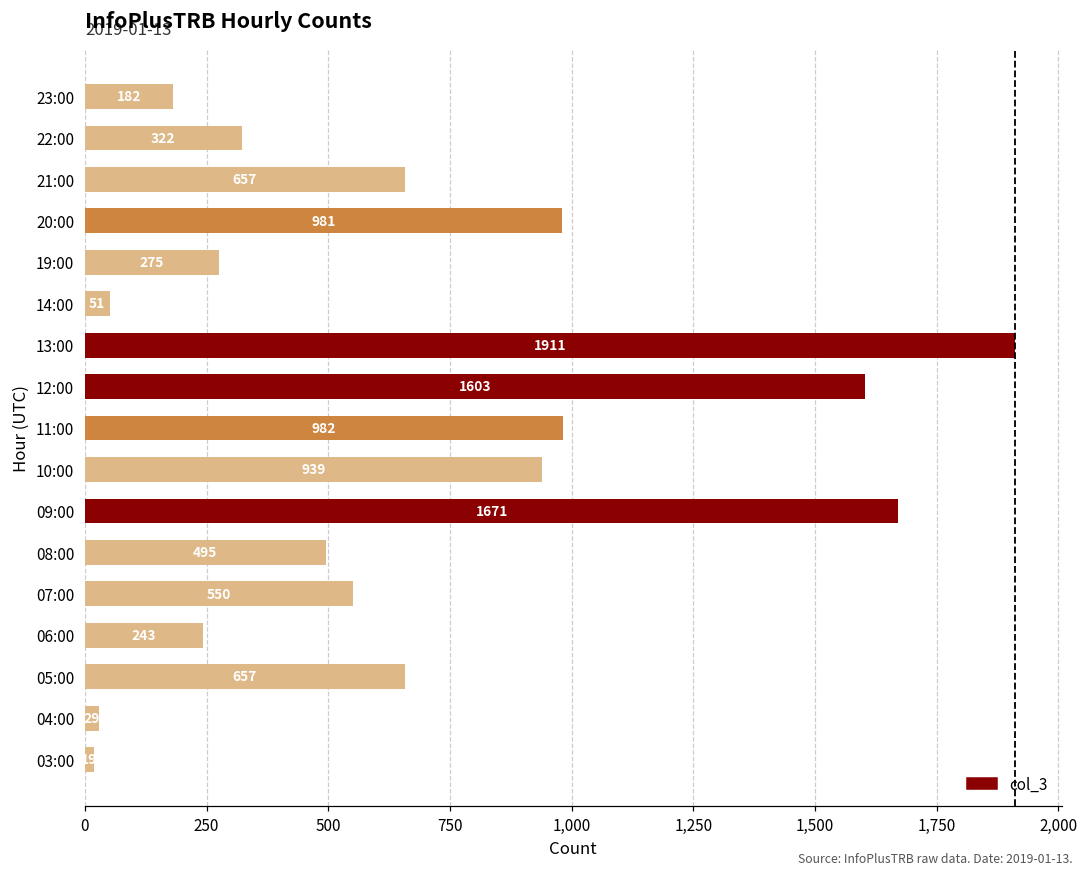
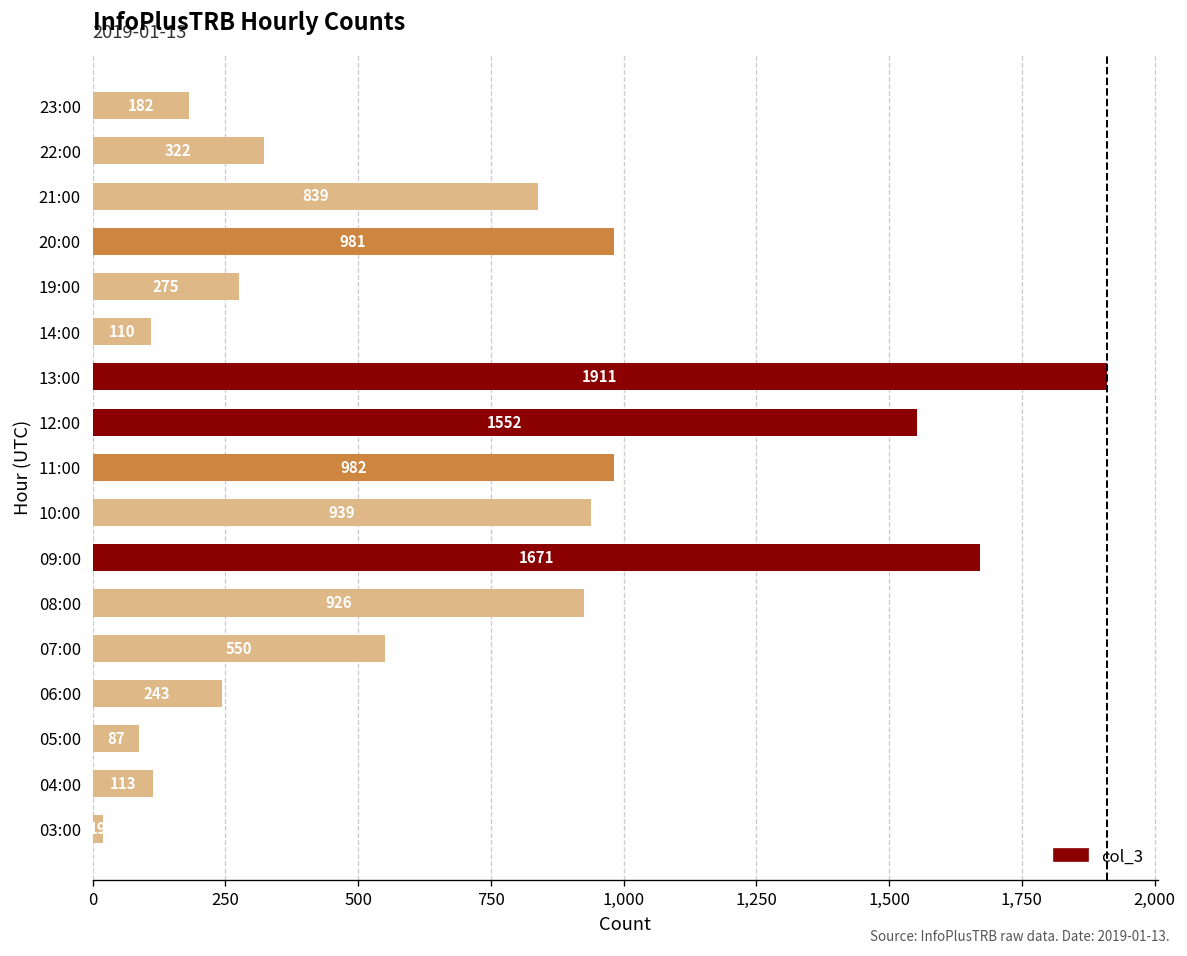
21:00: 657 -> 839
14:00: 51 -> 110
12:00: 1603 -> 1552
08:00: 495 -> 926
05:00: 657 -> 87
04:00: 29 -> 113
